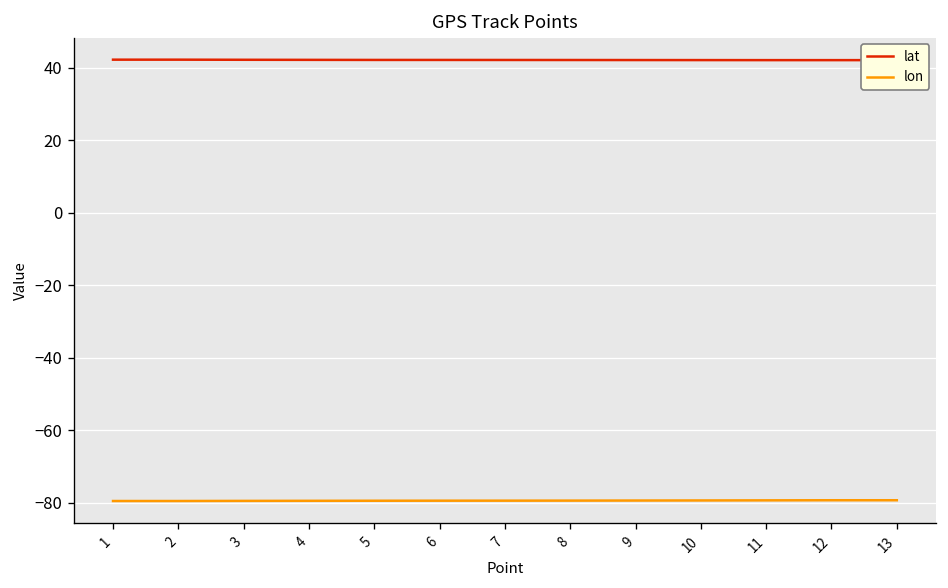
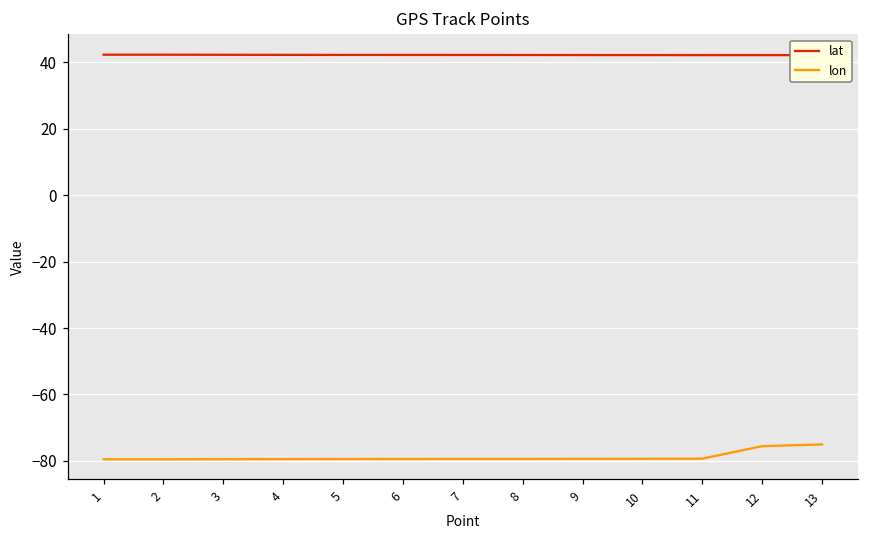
lon, 12: -79 -> -76
lon, 13: -79 -> -75
